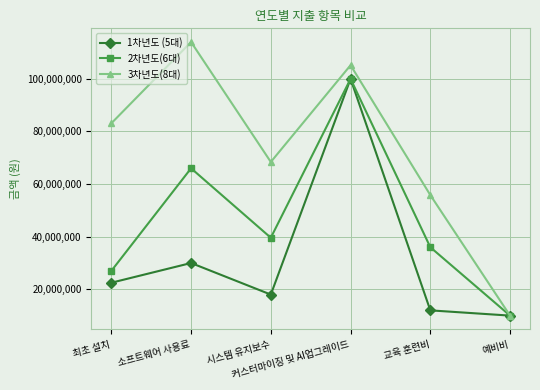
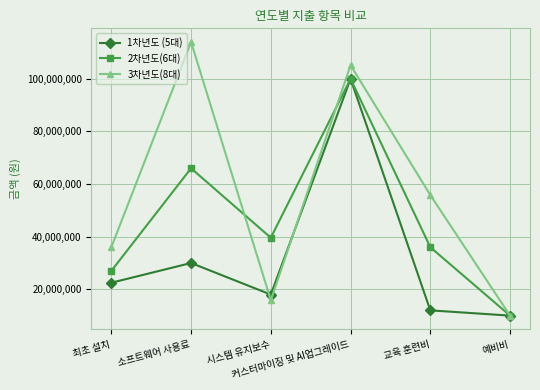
3차년도(8대), 최초 설치: 83,000,000 -> 36,000,000
3차년도(8대), 시스템 유지보수: 68,000,000 -> 16,000,000
